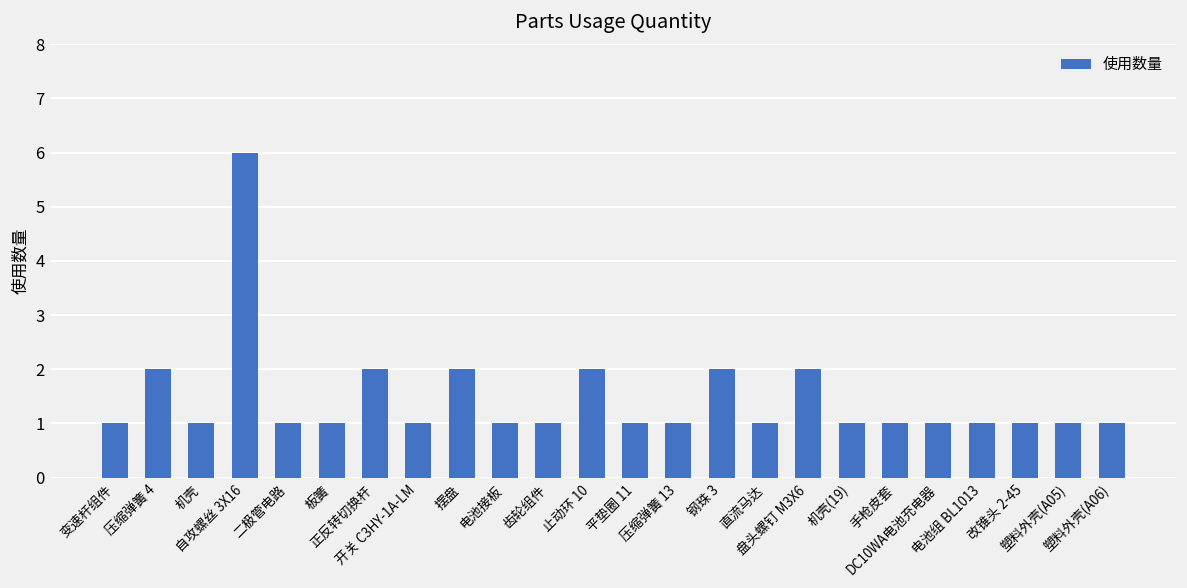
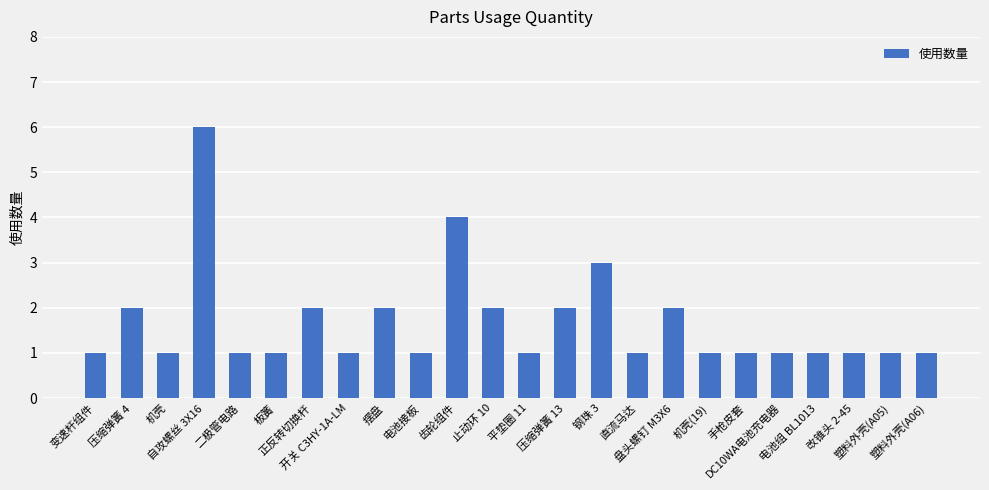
齿轮组件: 1 -> 4
压缩弹簧 13: 1 -> 2
钢珠 3: 2 -> 3
